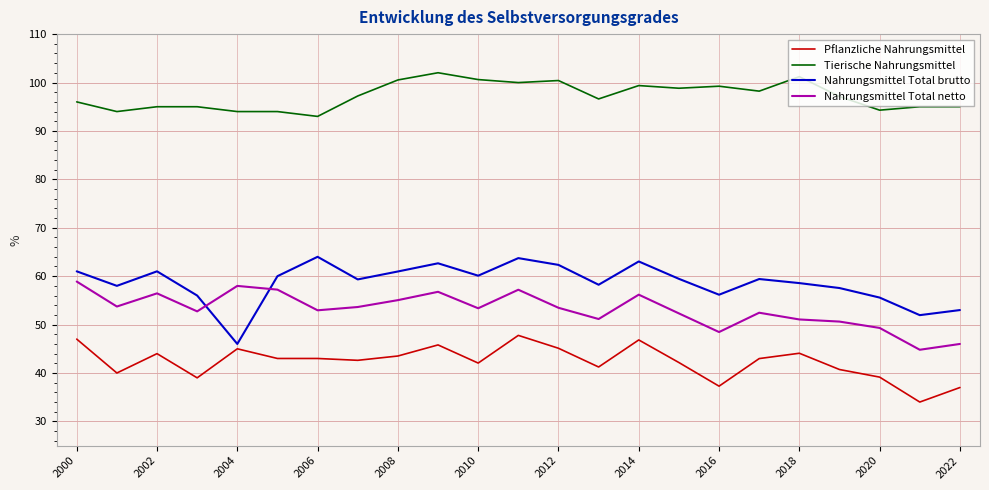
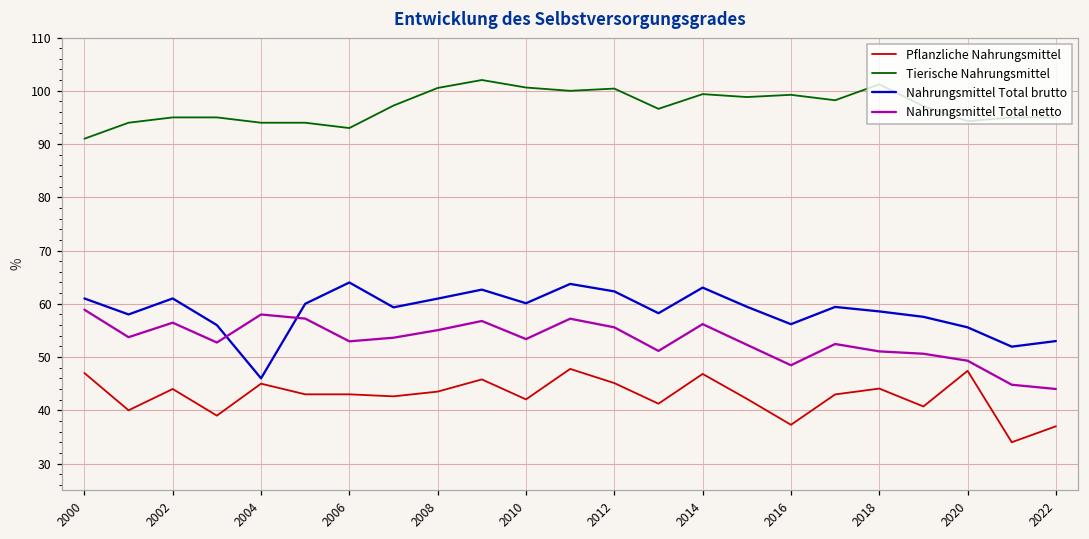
Tierische Nahrungsmittel, 2000: 96 -> 91
Nahrungsmittel Total netto, 2012: 53 -> 56
Pflanzliche Nahrungsmittel, 2020: 39 -> 47
Nahrungsmittel Total netto, 2022: 46 -> 44
